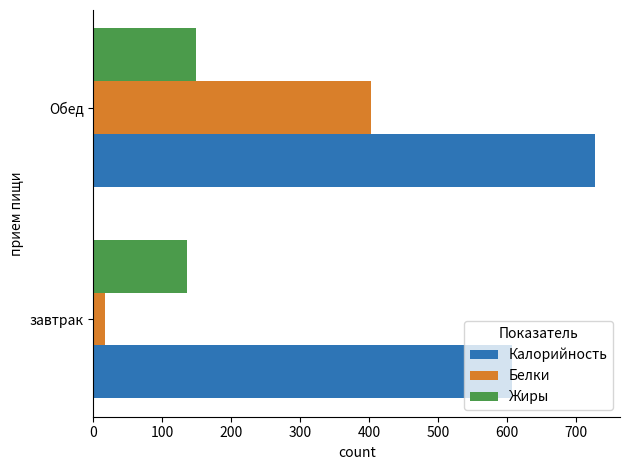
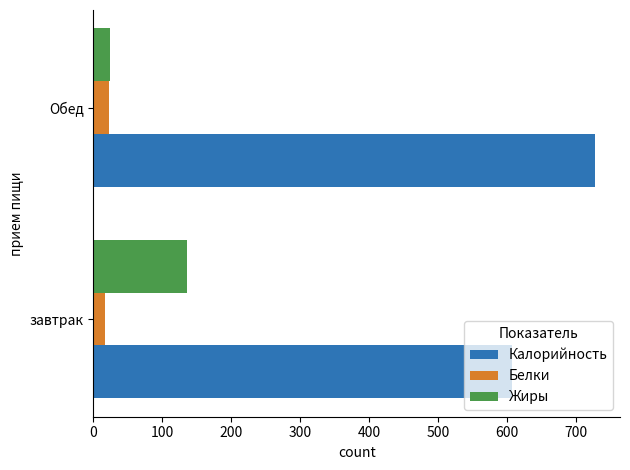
Жиры, Обед: 150 -> 20
Белки, Обед: 400 -> 20
